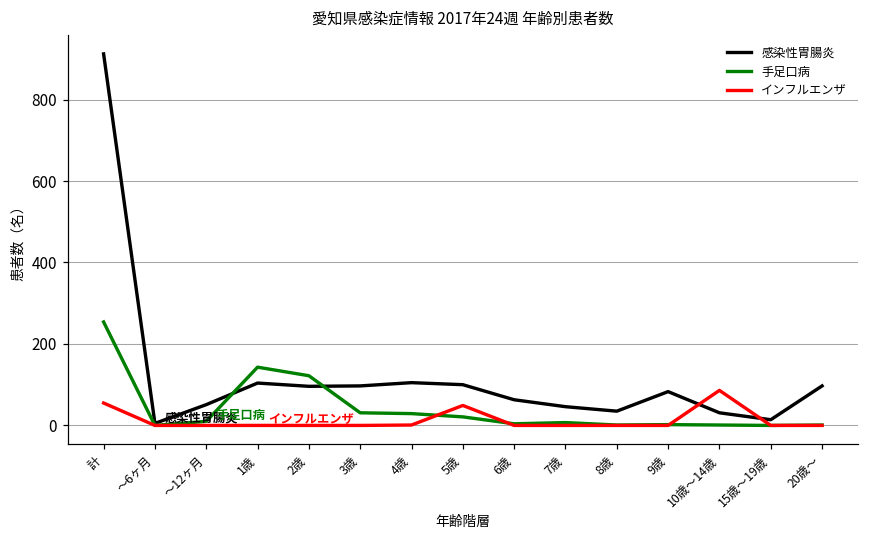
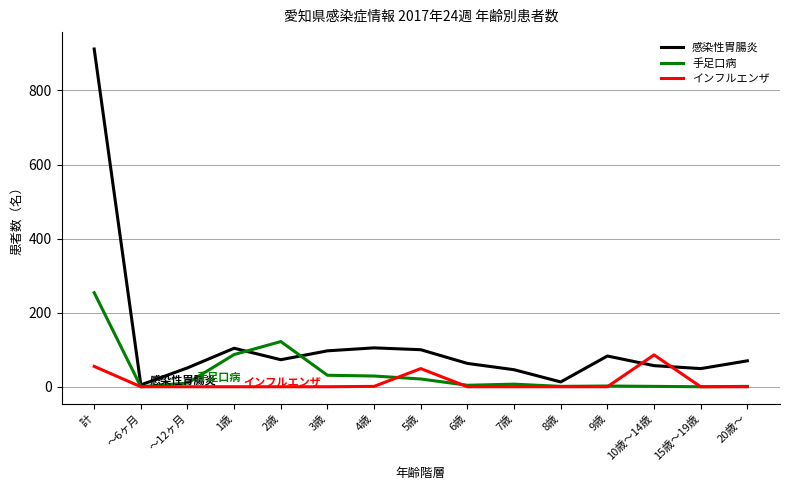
手足口病, 1歳: 140 -> 90
感染性胃腸炎, 2歳: 100 -> 70
感染性胃腸炎, 8歳: 40 -> 10
感染性胃腸炎, 10歳～14歳: 30 -> 60
感染性胃腸炎, 15歳～19歳: 10 -> 50
感染性胃腸炎, 20歳～: 100 -> 70
